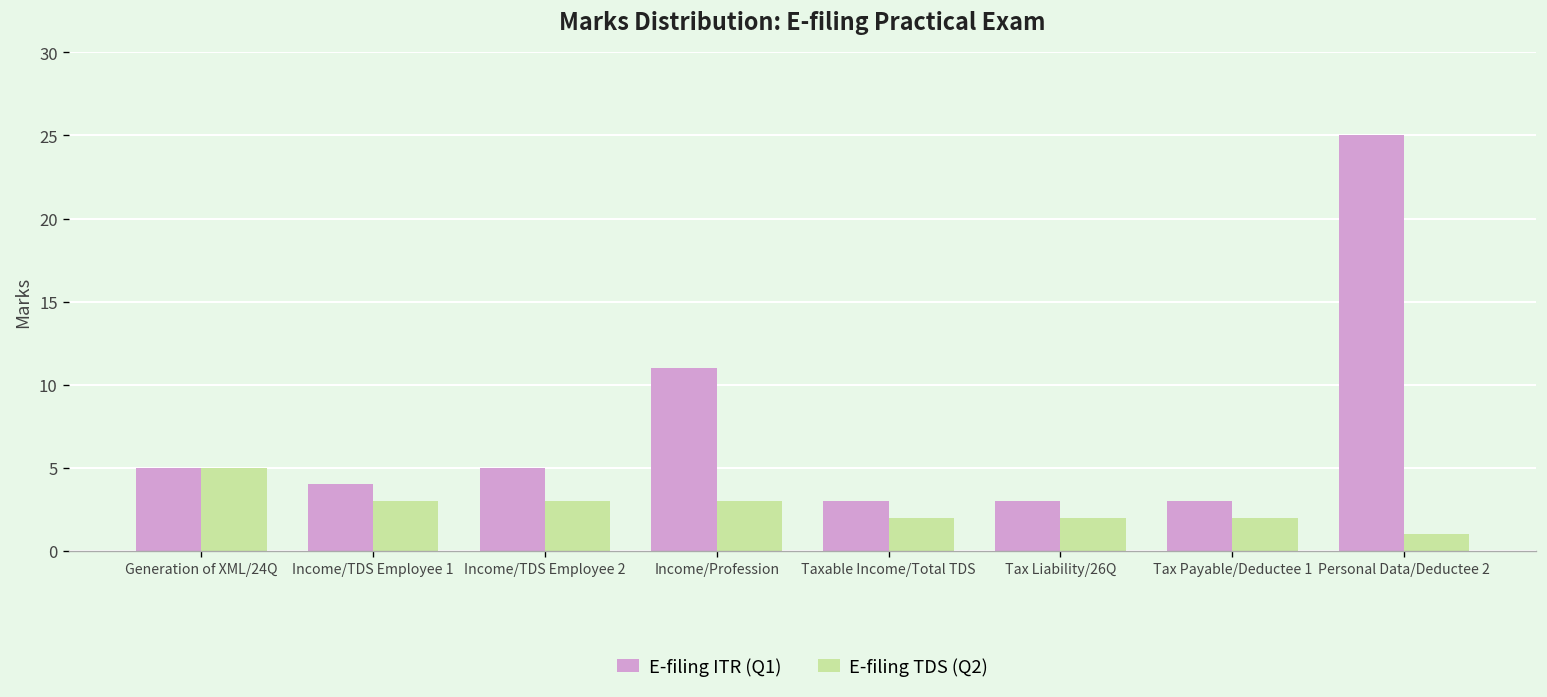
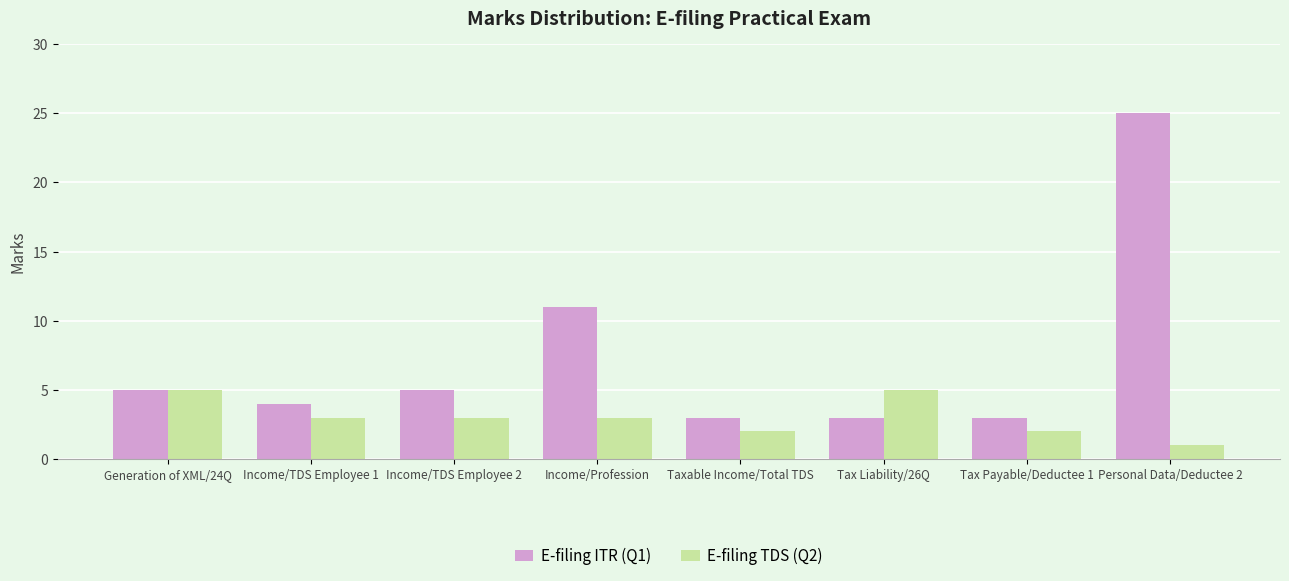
E-filing TDS (Q2), Tax Liability/26Q: 2 -> 5
